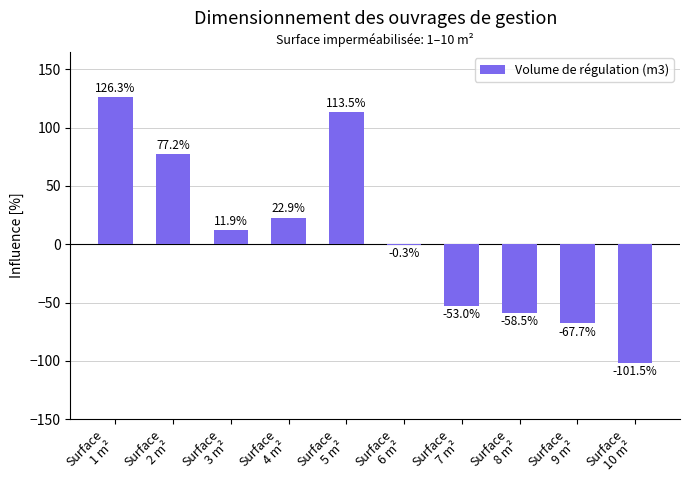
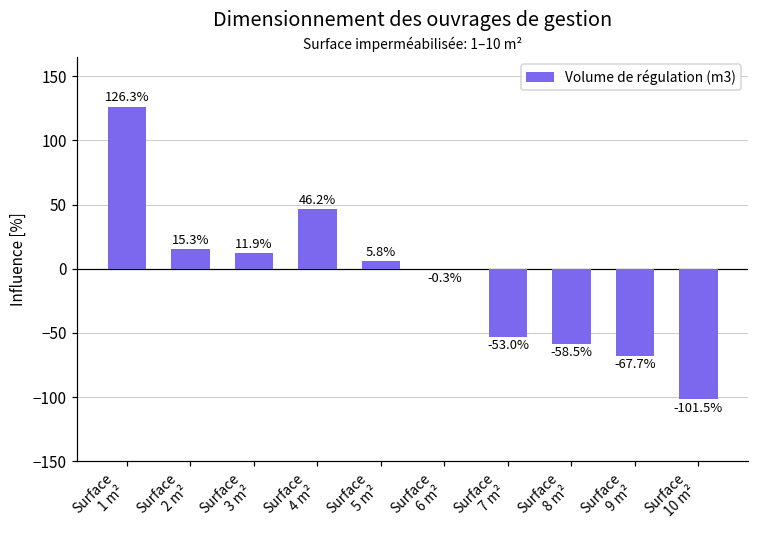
Surface 2 m²: 77.2% -> 15.3%
Surface 4 m²: 22.9% -> 46.2%
Surface 5 m²: 113.5% -> 5.8%
